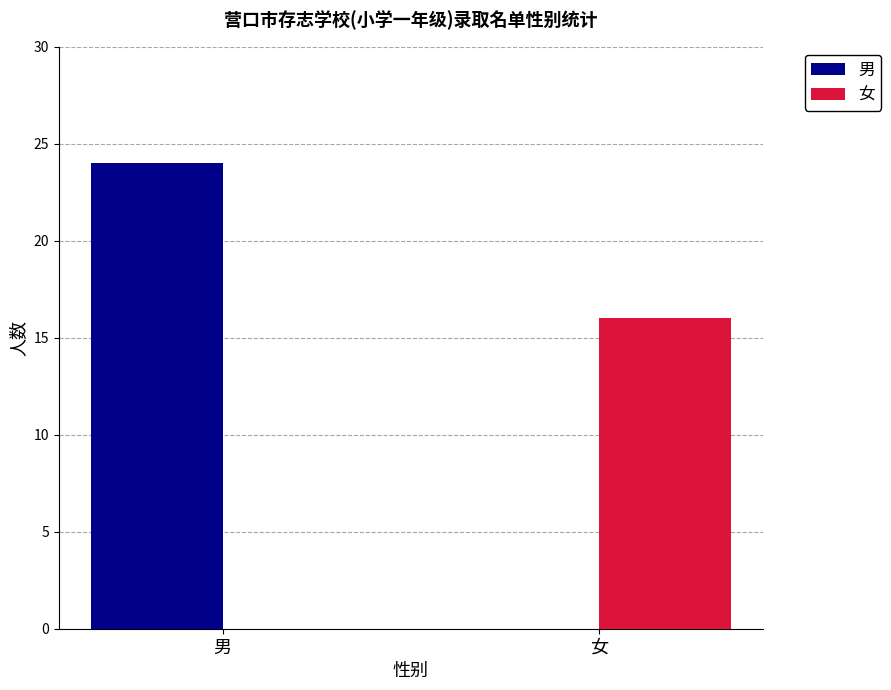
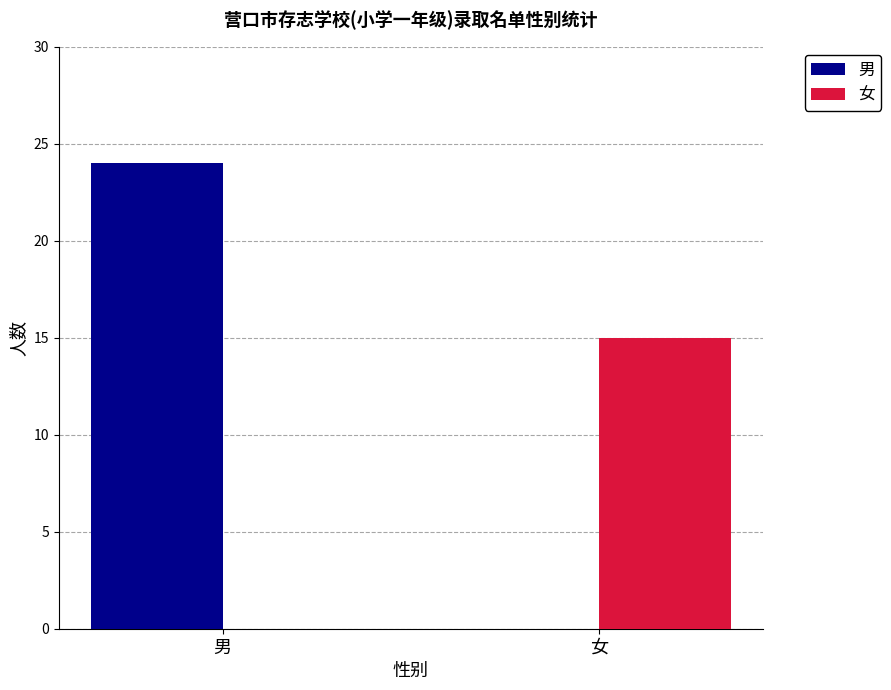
女, 女: 16 -> 15
